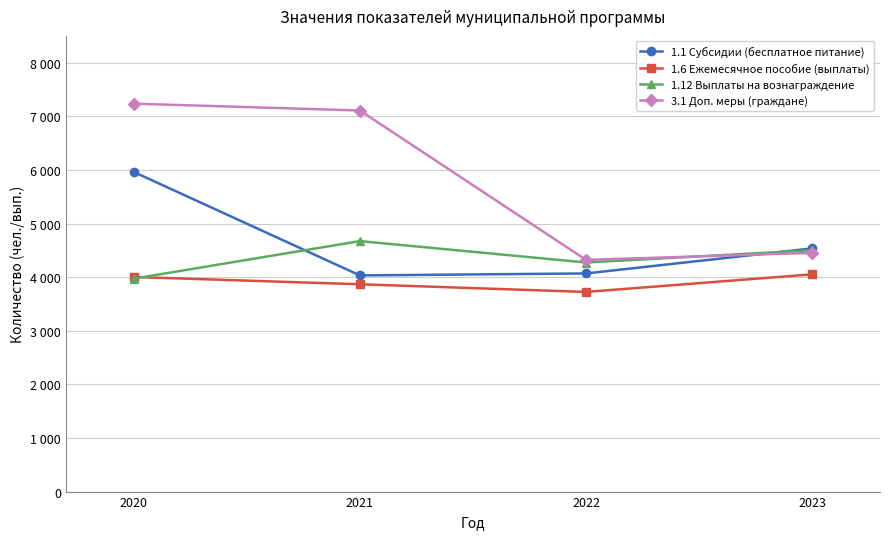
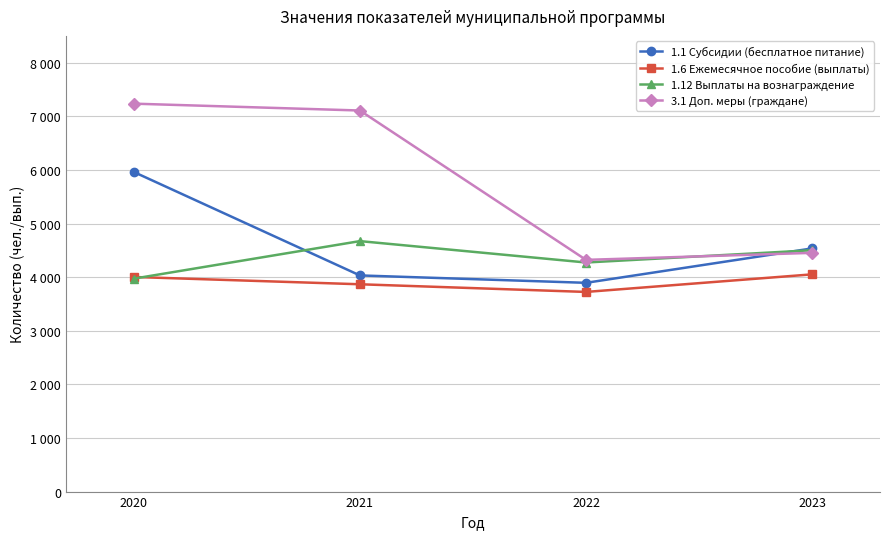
1.1 Субсидии (бесплатное питание), 2022: 4100 -> 3900
